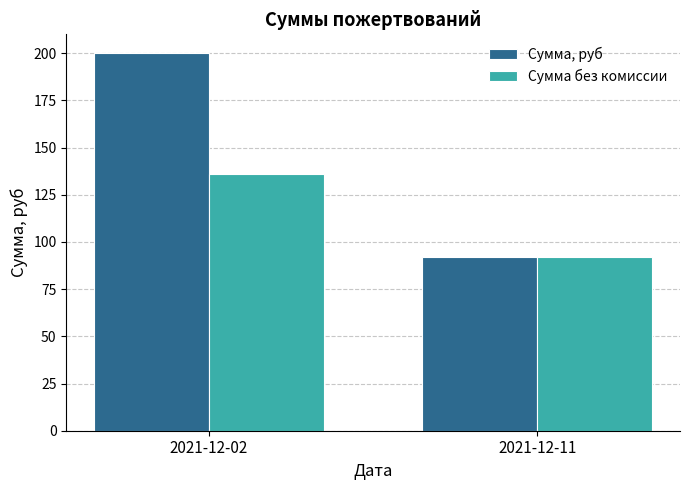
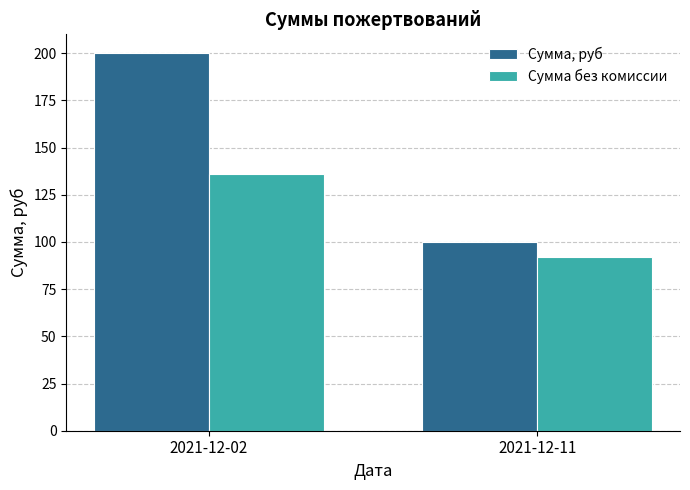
Сумма, руб, 2021-12-11: 92 -> 100
